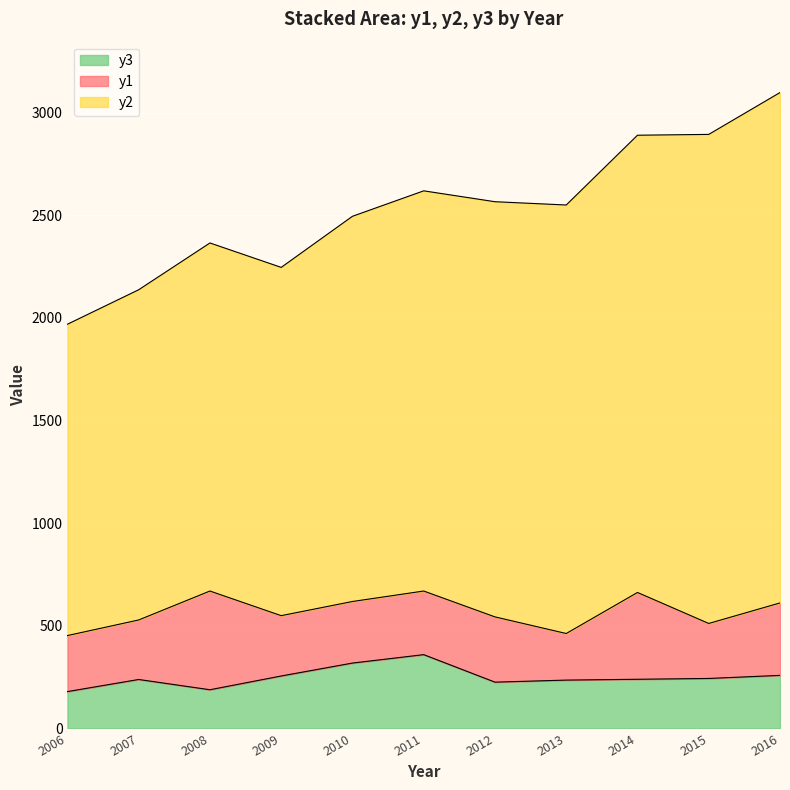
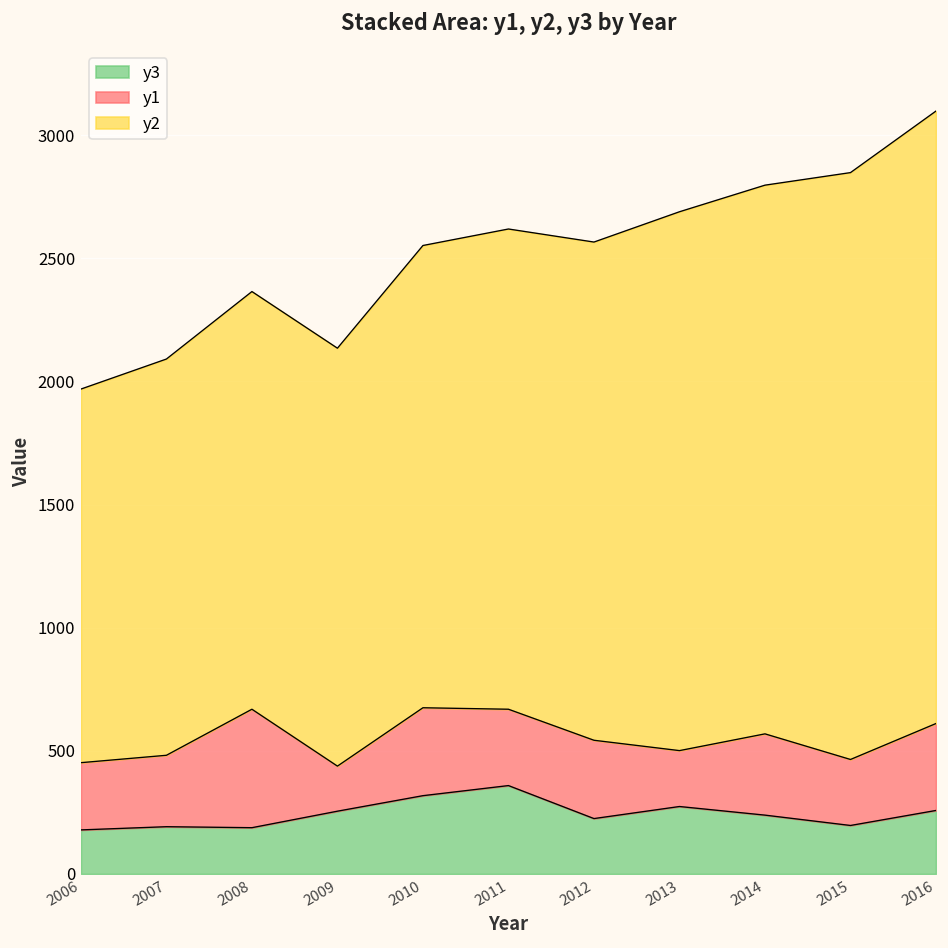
y3, 2007: 240 -> 190
y1, 2009: 290 -> 180
y1, 2010: 300 -> 360
y3, 2013: 240 -> 270
y2, 2013: 2090 -> 2190
y1, 2014: 420 -> 330
y3, 2015: 240 -> 200
